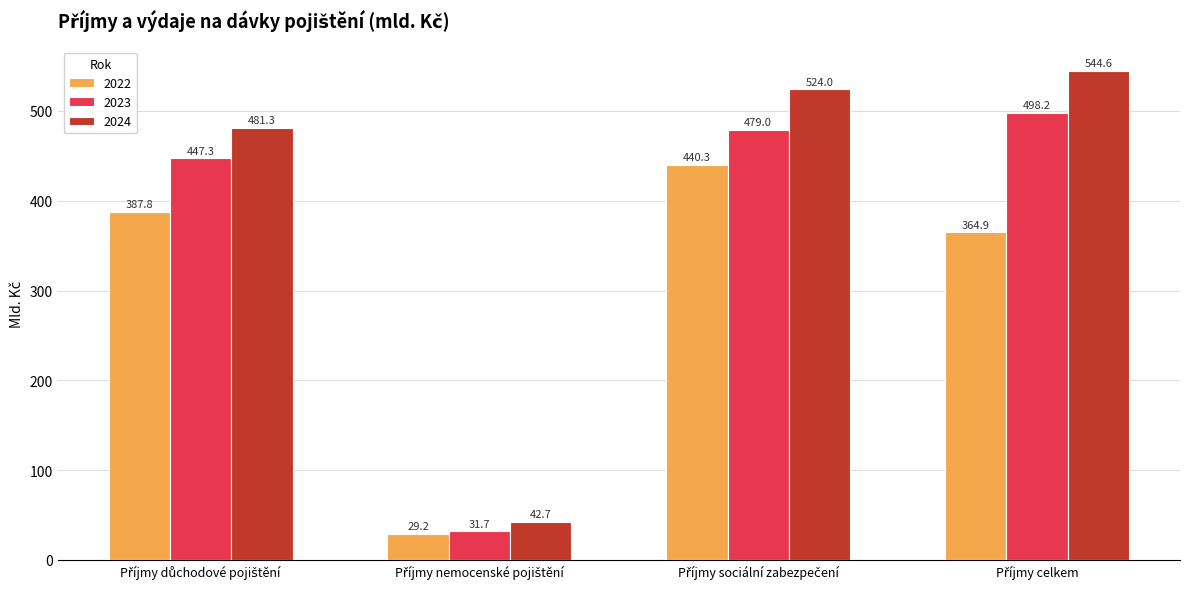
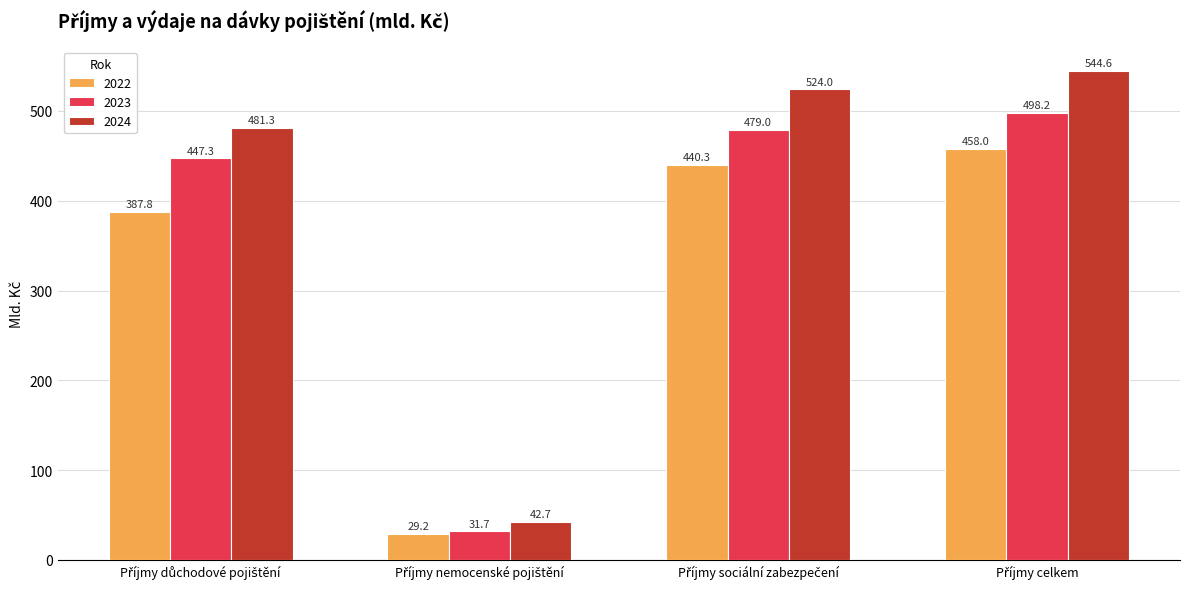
2022, Příjmy celkem: 364.9 -> 458.0
